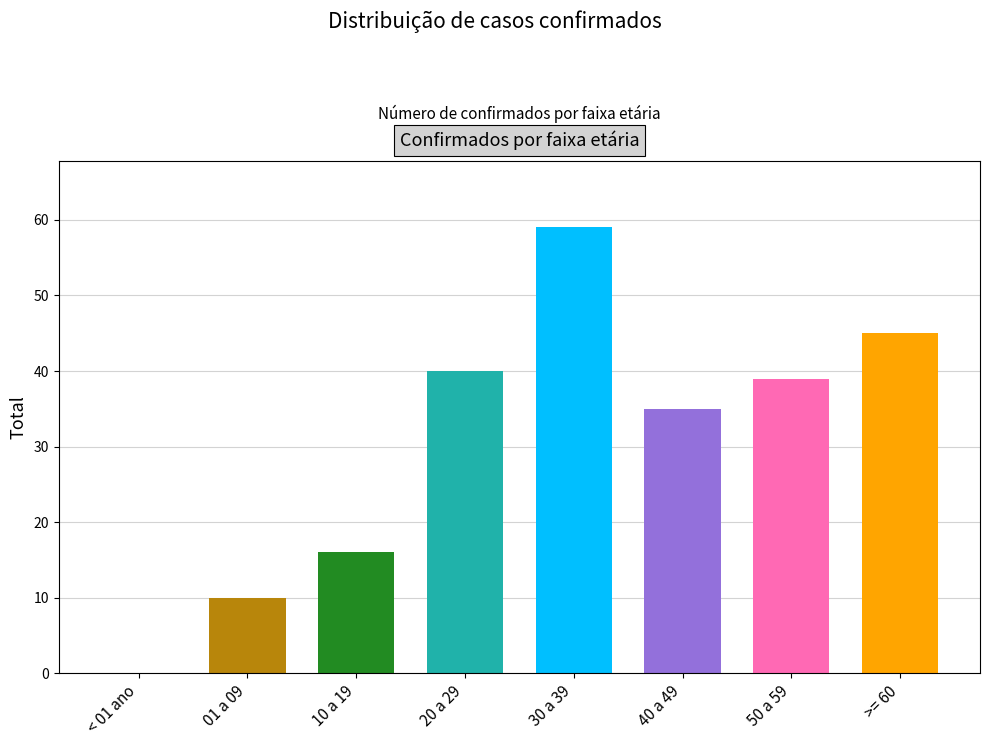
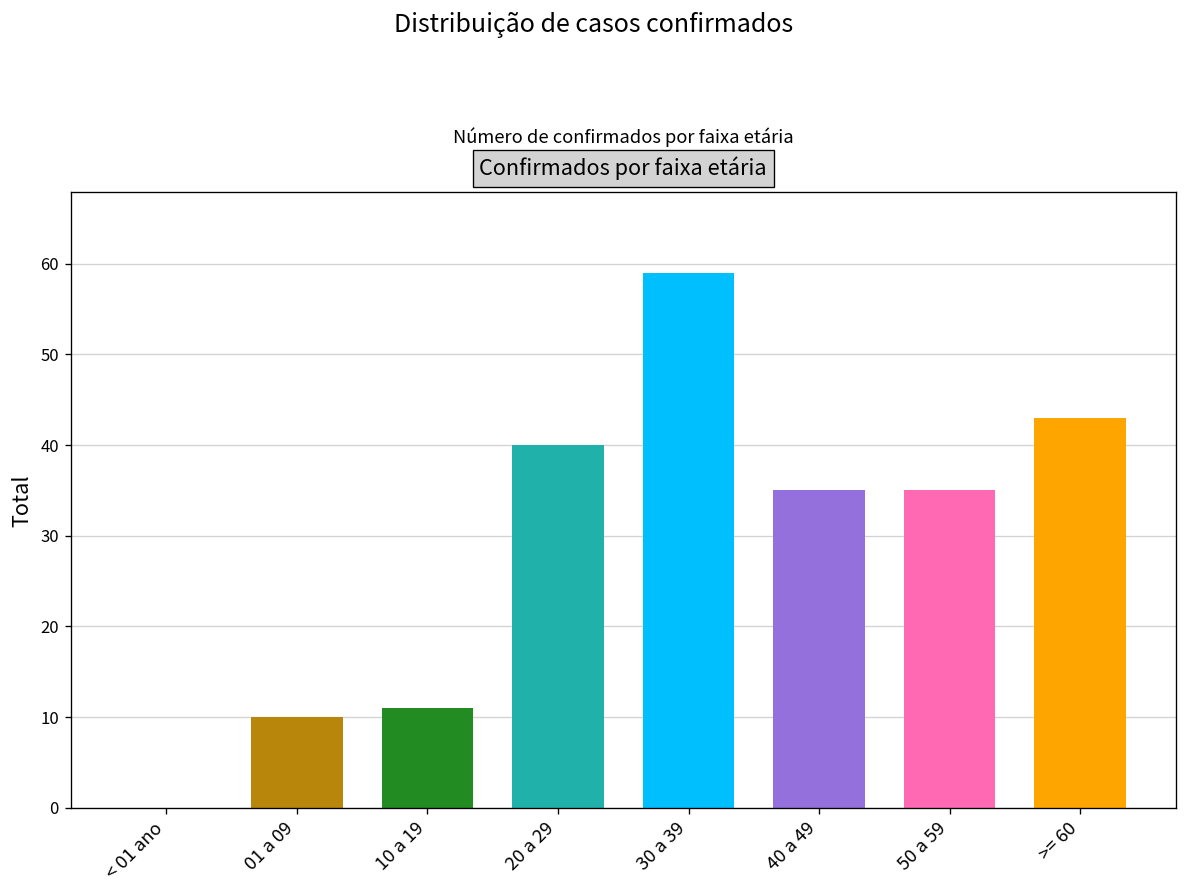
10 a 19: 16 -> 11
50 a 59: 39 -> 35
>= 60: 45 -> 43
